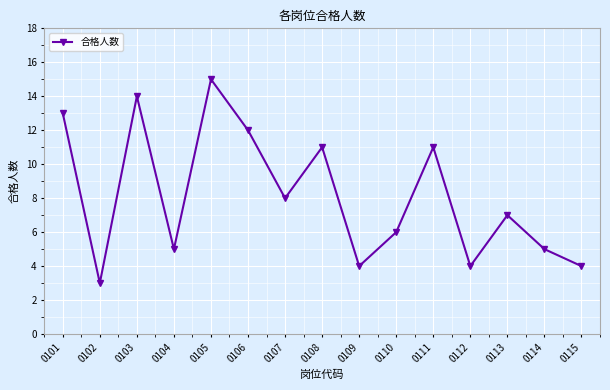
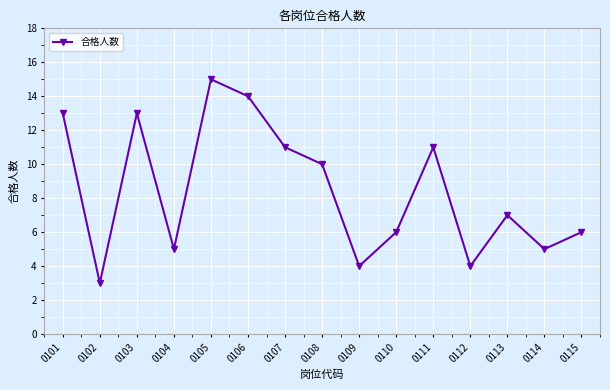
0103: 14 -> 13
0106: 12 -> 14
0107: 8 -> 11
0108: 11 -> 10
0115: 4 -> 6
